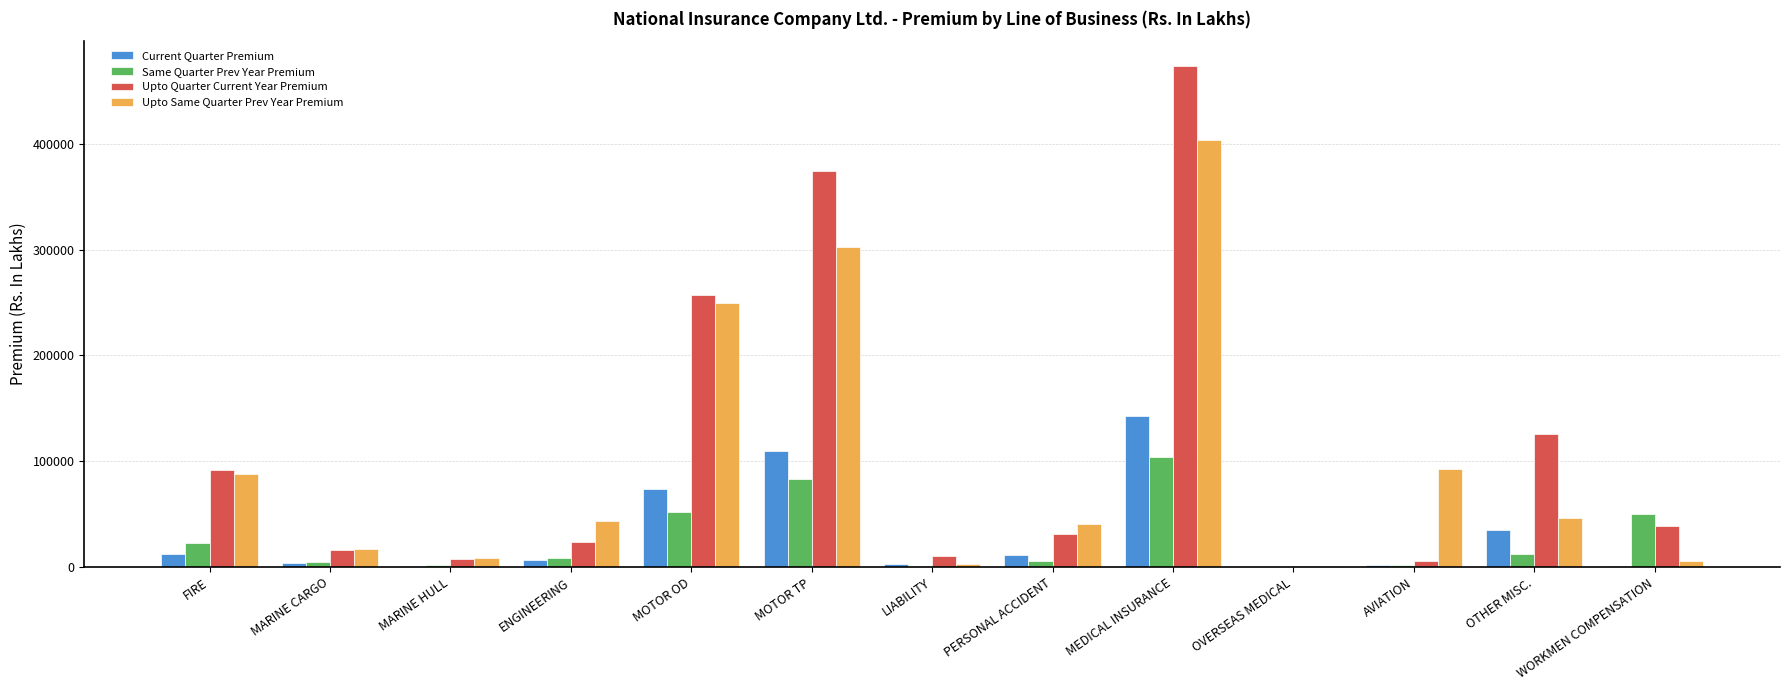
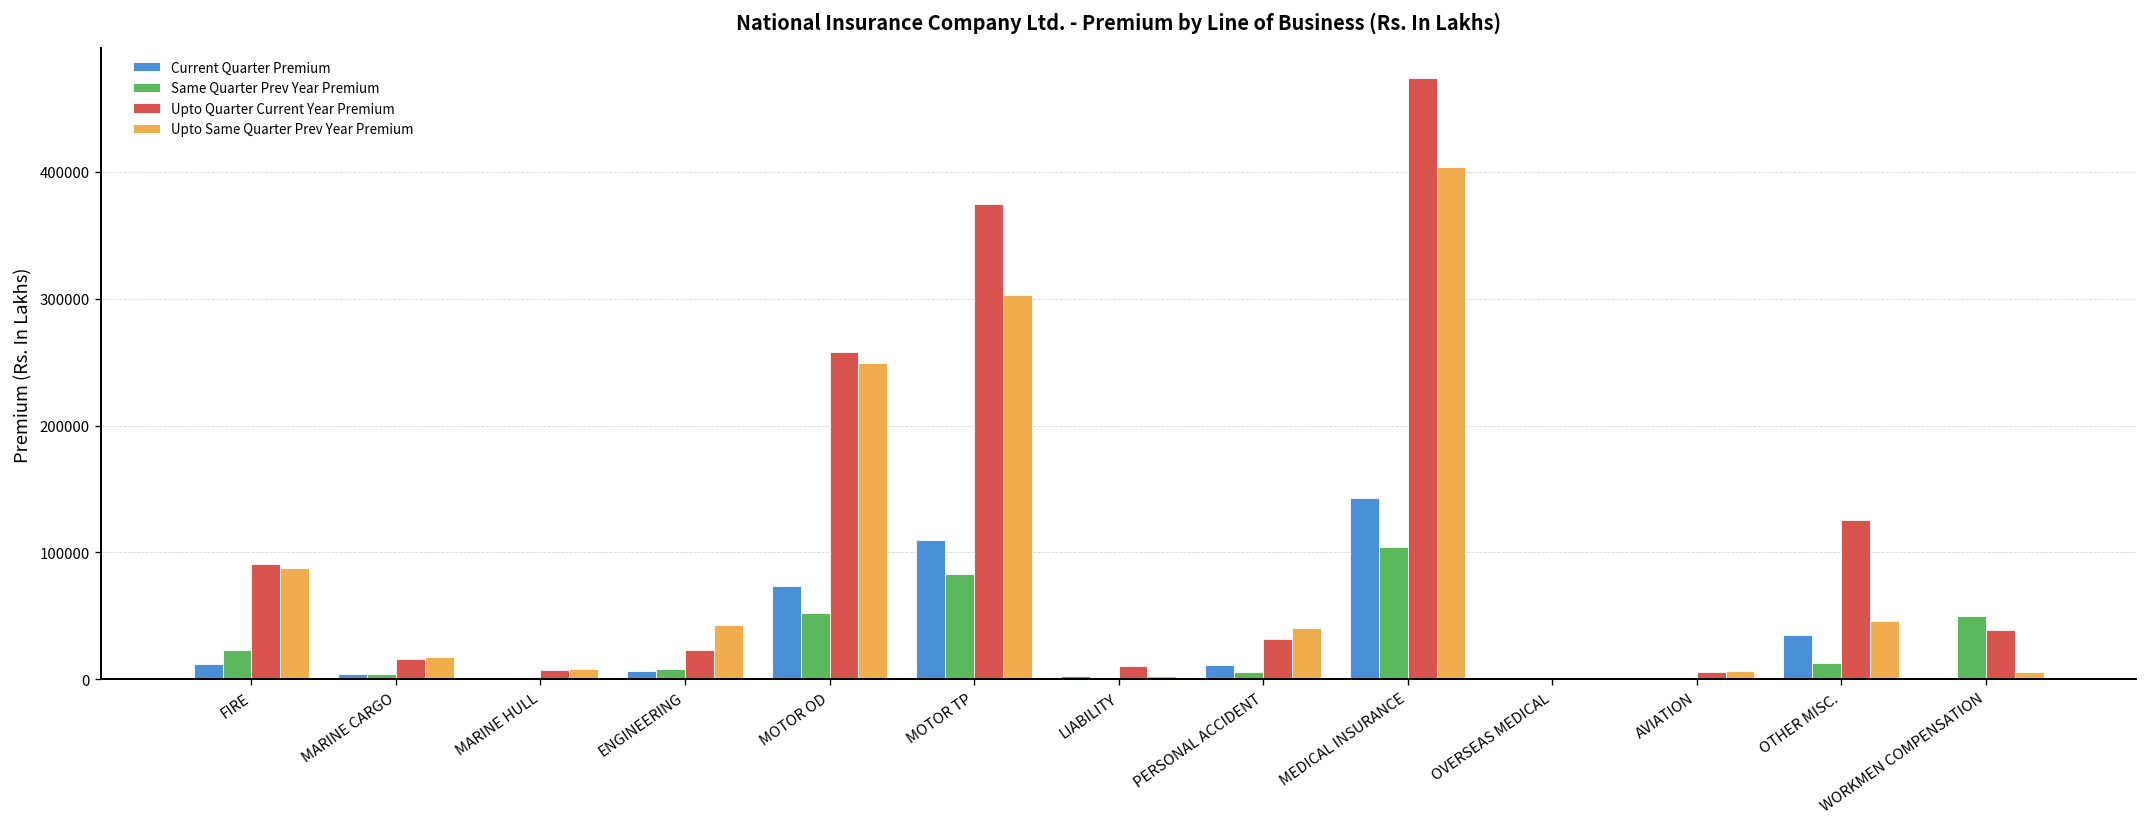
Upto Same Quarter Prev Year Premium, AVIATION: 92000 -> 7000
